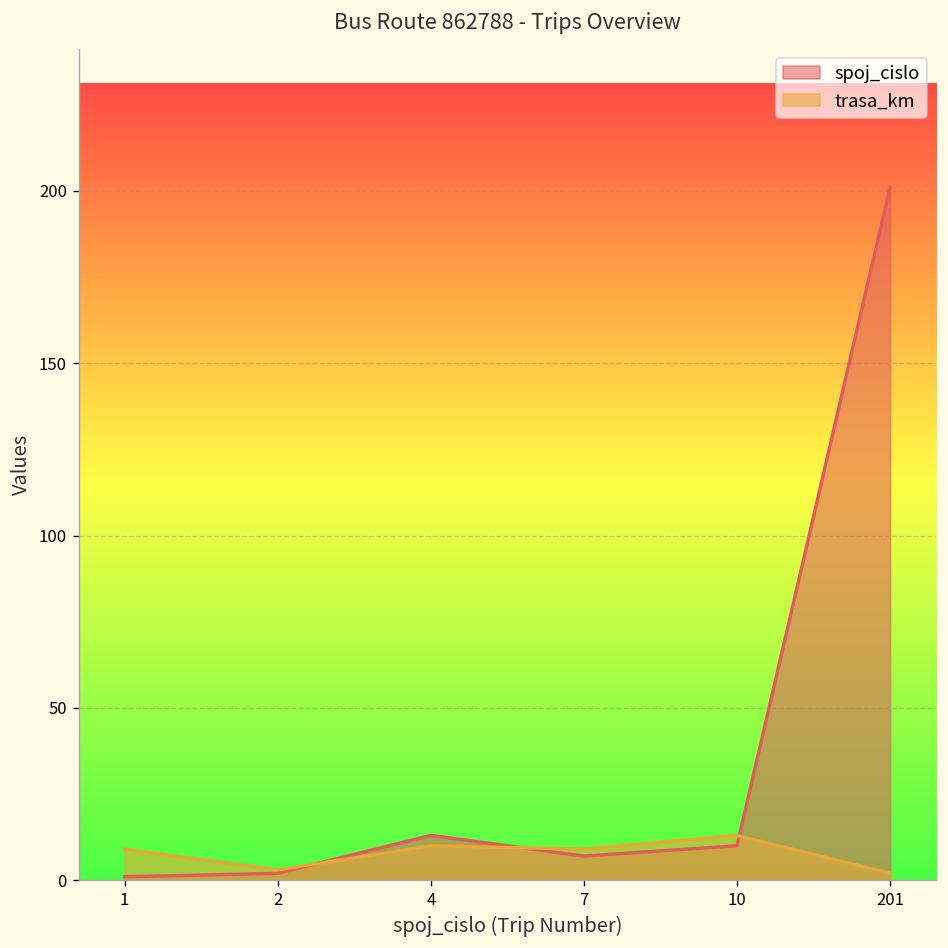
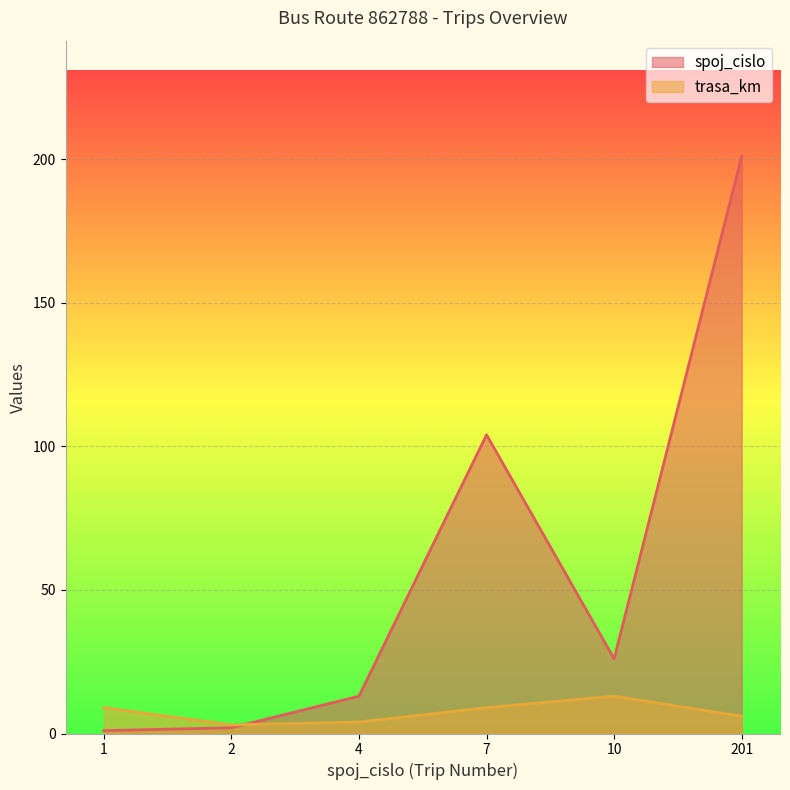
trasa_km, 4: 10 -> 4
spoj_cislo, 7: 7 -> 104
spoj_cislo, 10: 10 -> 26
trasa_km, 201: 2 -> 6
